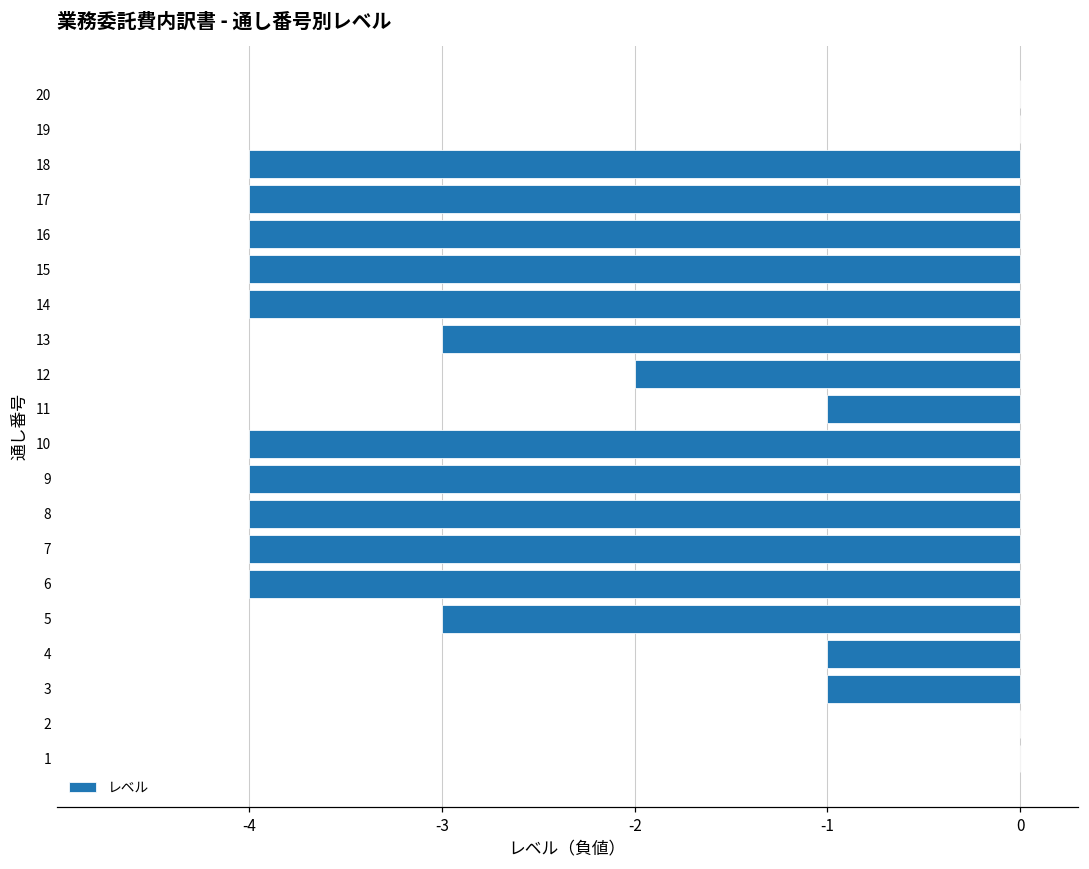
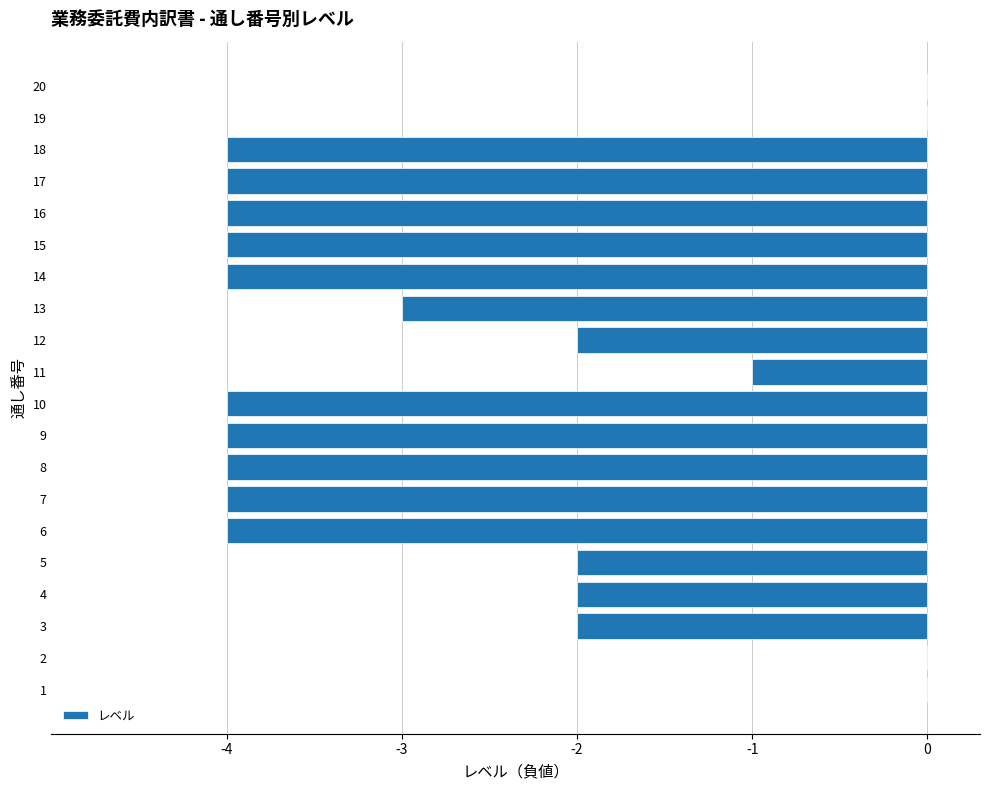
5: -3.00 -> -2.00
4: -1.00 -> -2.00
3: -1.00 -> -2.00
